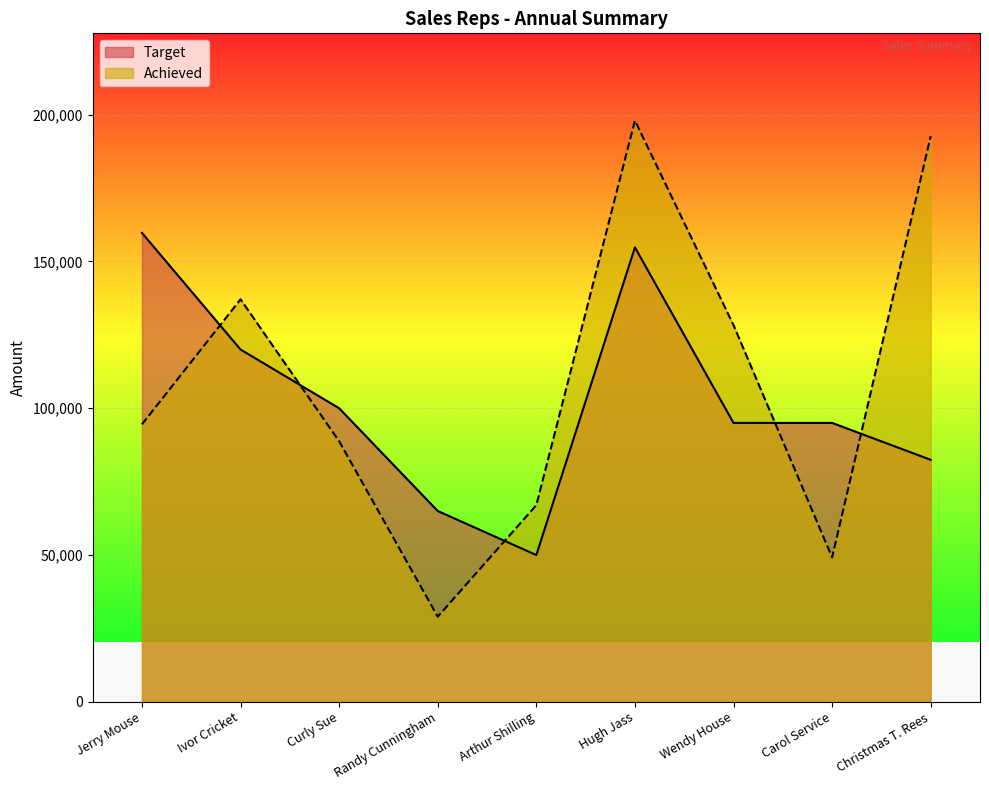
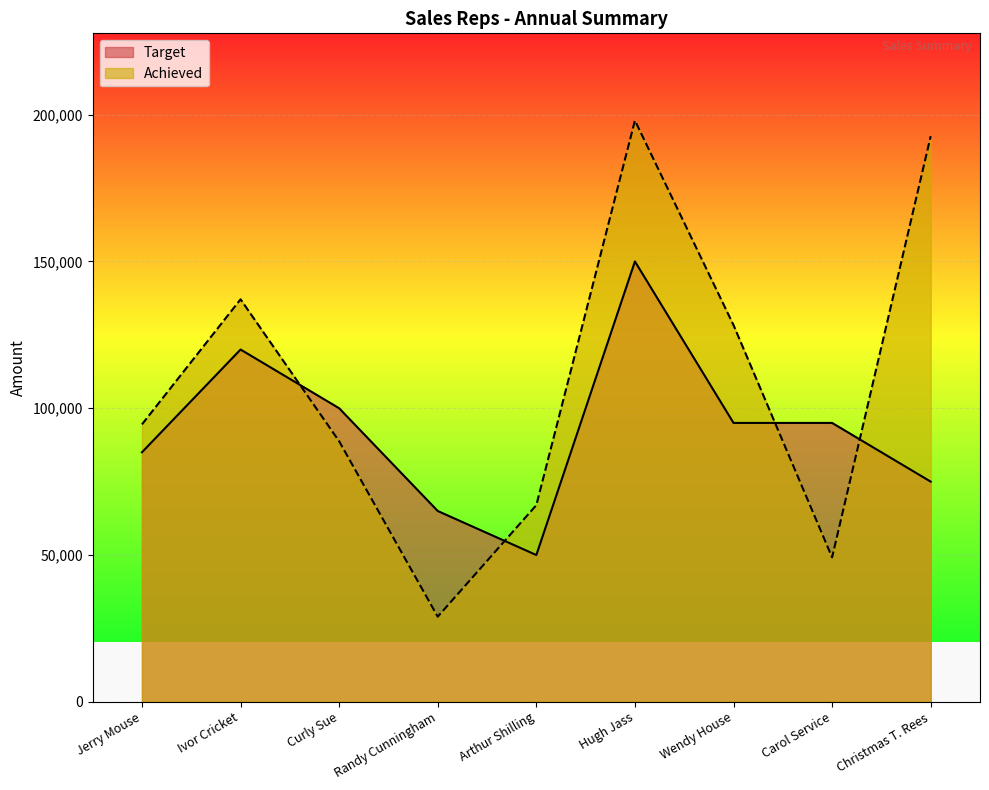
Target, Jerry Mouse: 160,000 -> 85,000
Target, Hugh Jass: 155,000 -> 150,000
Target, Christmas T. Rees: 82,000 -> 75,000
